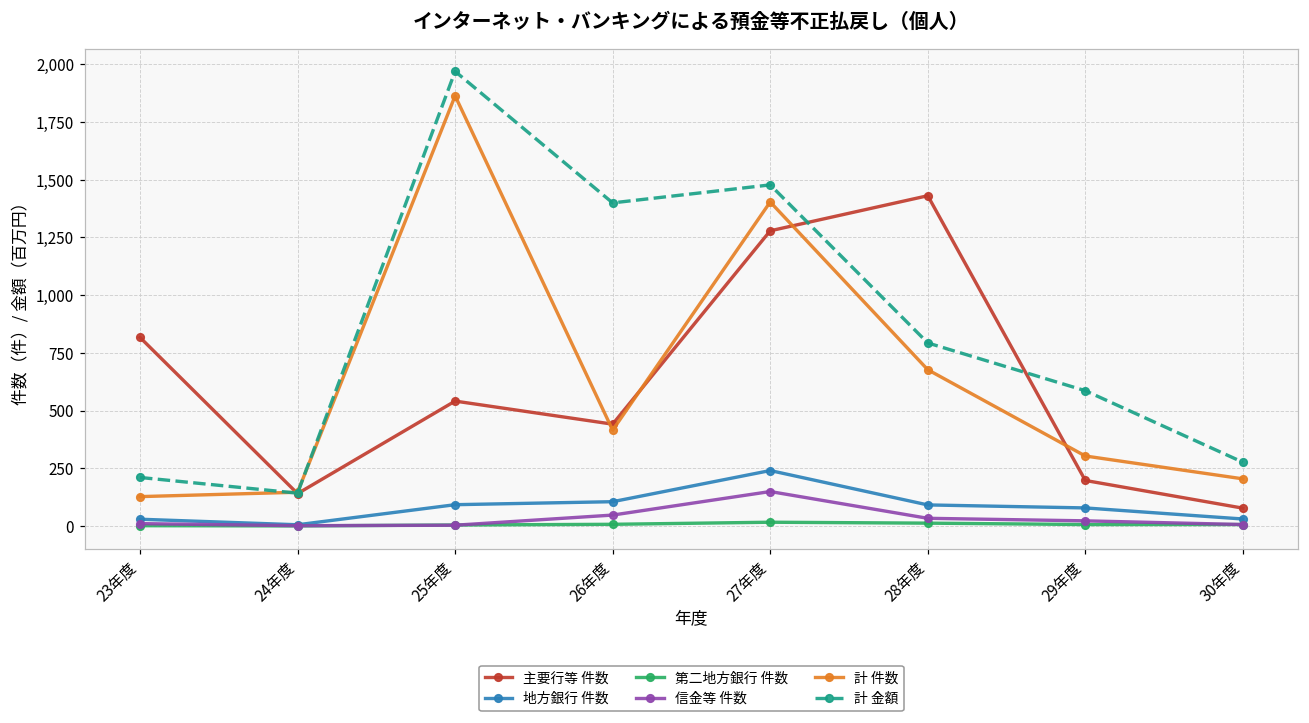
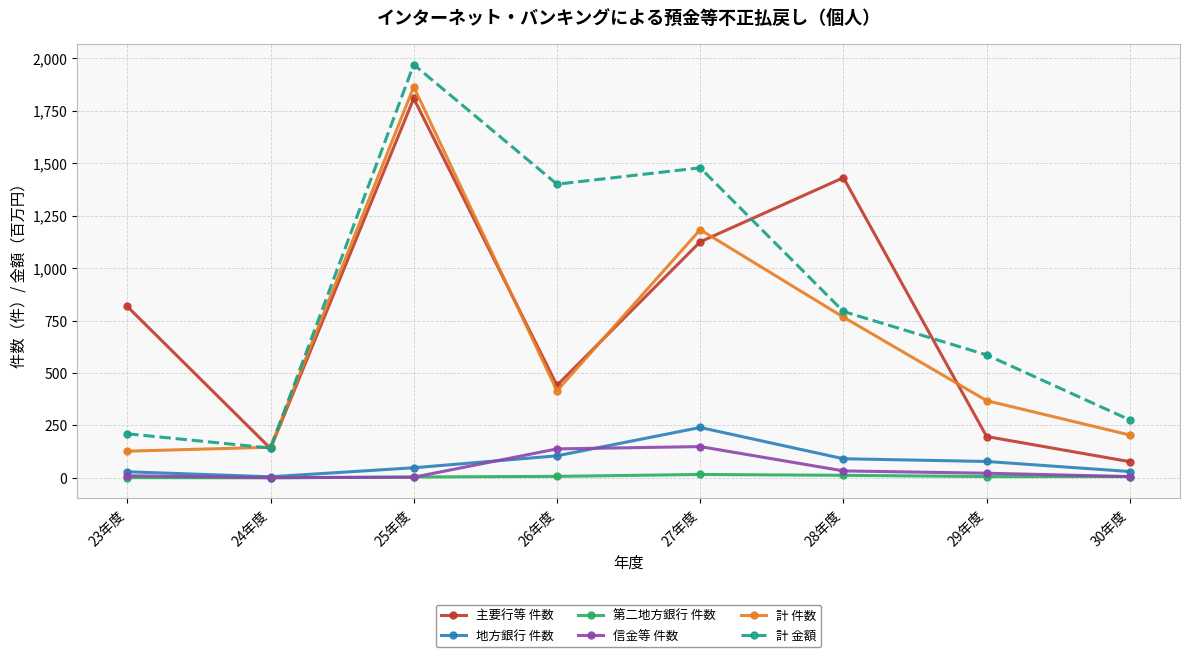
主要行等 件数, 25年度: 540 -> 1,810
地方銀行 件数, 25年度: 90 -> 50
信金等 件数, 26年度: 50 -> 140
主要行等 件数, 27年度: 1,280 -> 1,130
計 件数, 27年度: 1,400 -> 1,180
計 件数, 28年度: 680 -> 770
計 件数, 29年度: 300 -> 370
